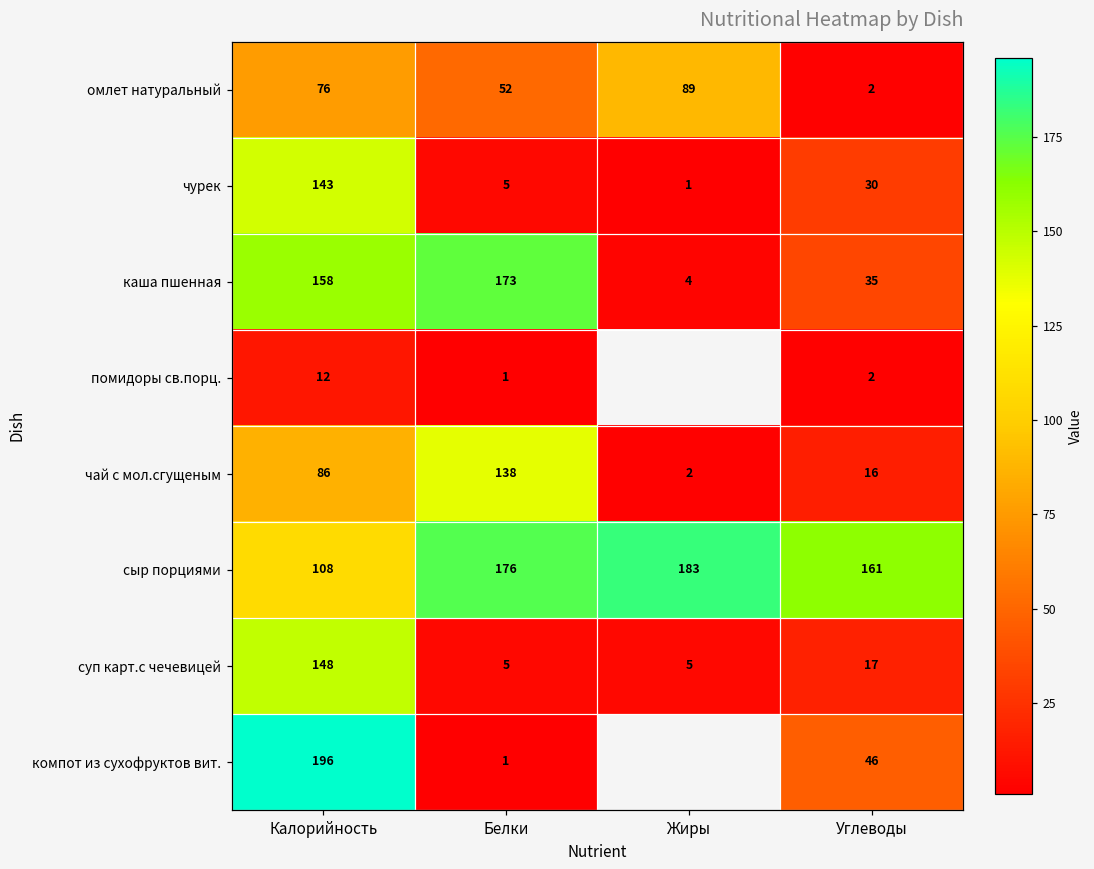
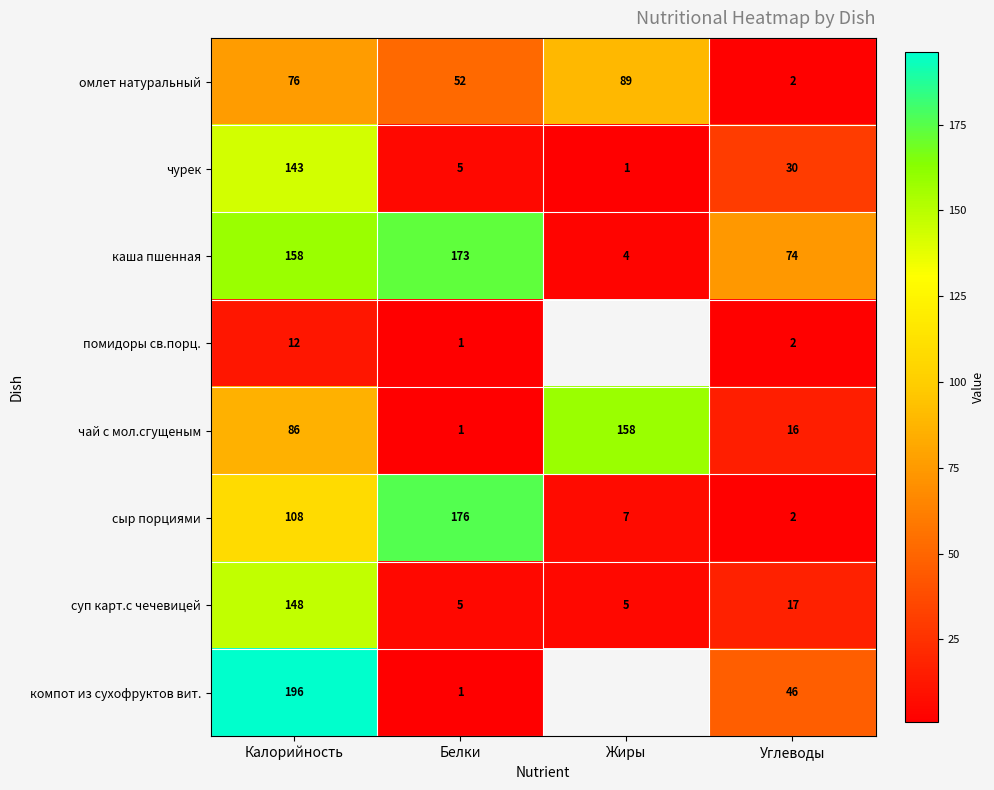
каша пшенная, Углеводы: 35 -> 74
чай с мол.сгущеным, Белки: 138 -> 1
чай с мол.сгущеным, Жиры: 2 -> 158
сыр порциями, Жиры: 183 -> 7
сыр порциями, Углеводы: 161 -> 2
